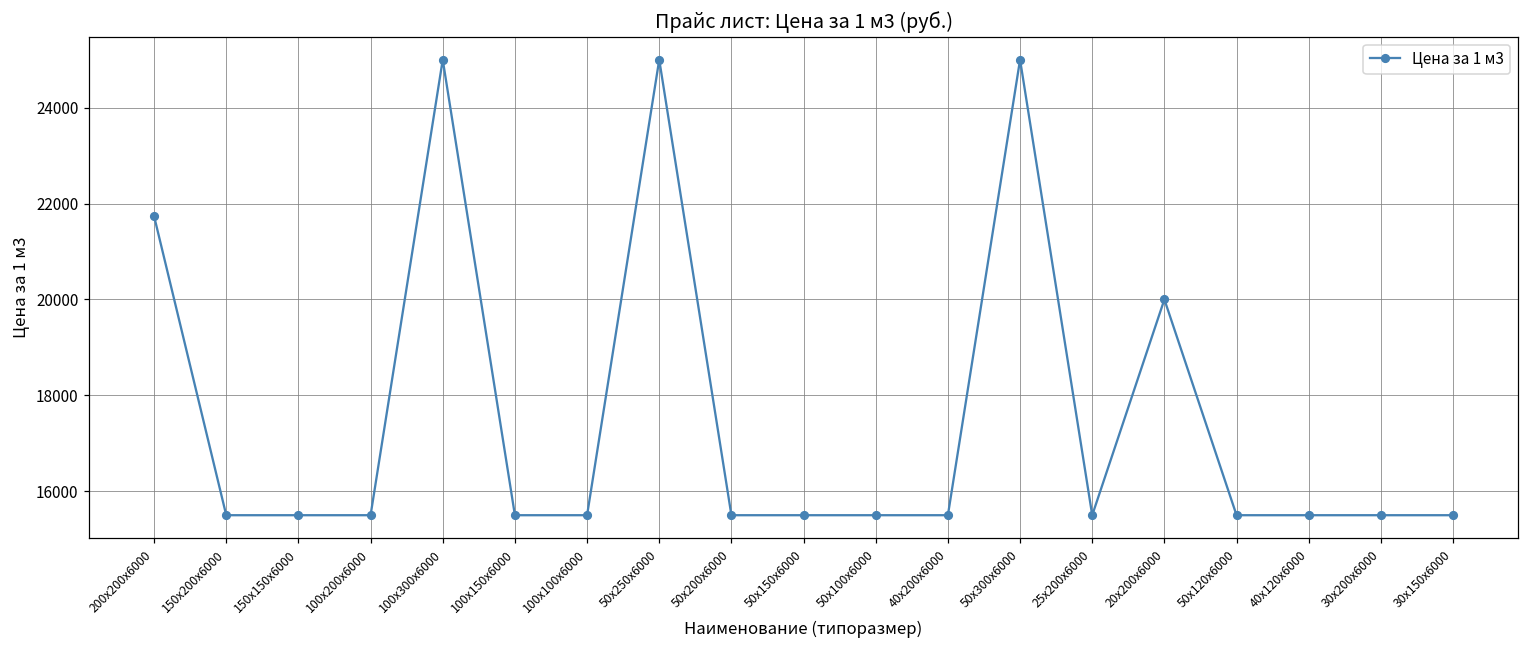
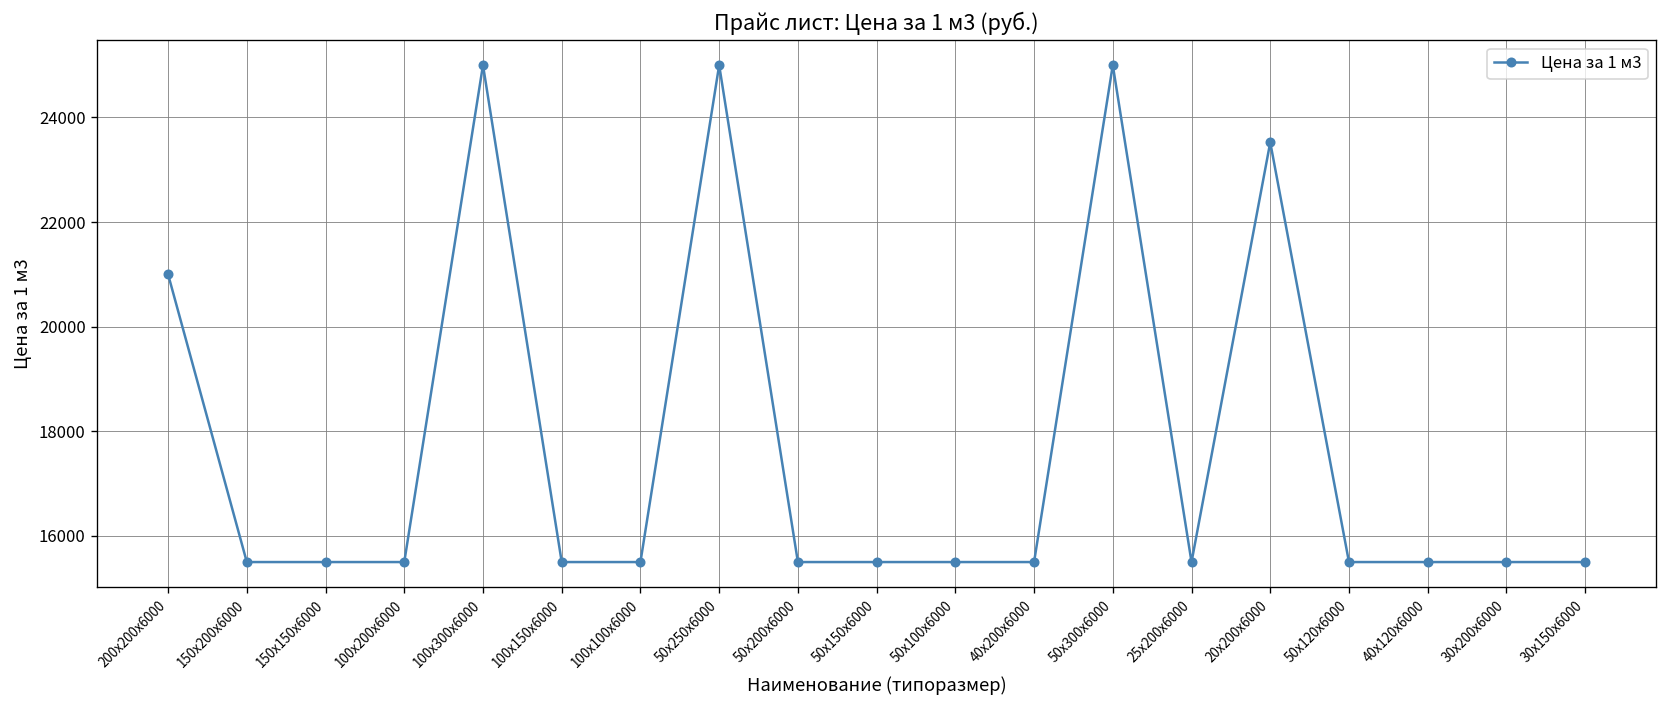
200х200х6000: 21700 -> 21000
20х200х6000: 20000 -> 23500
